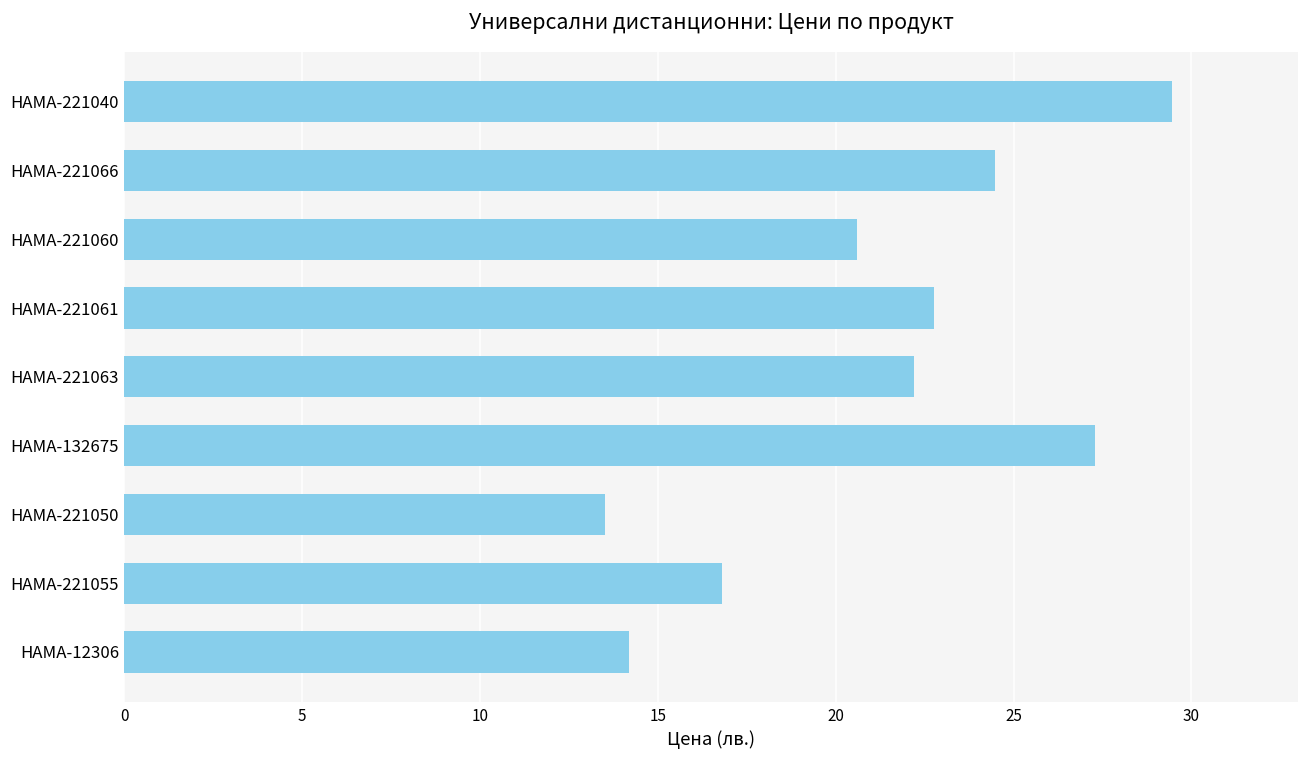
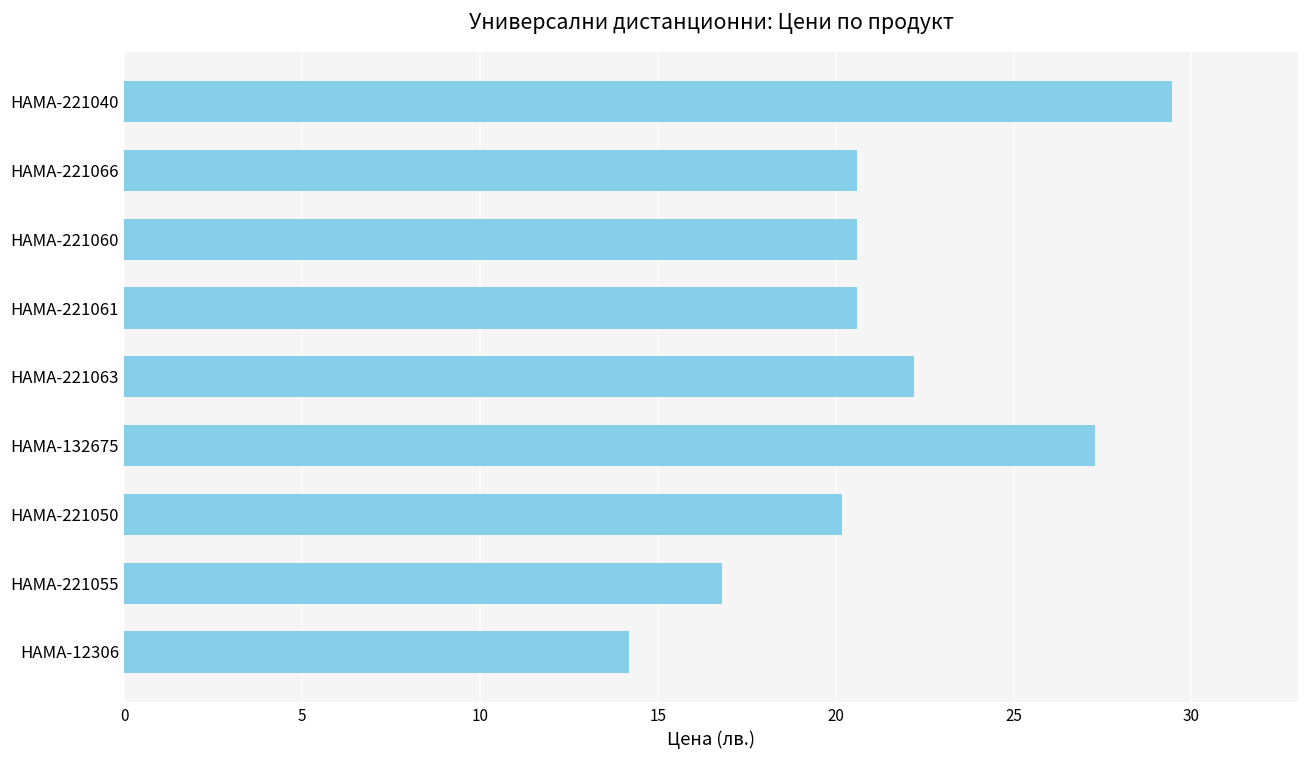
HAMA-221066: 24.5 -> 20.6
HAMA-221061: 22.7 -> 20.6
HAMA-221050: 13.5 -> 20.2
